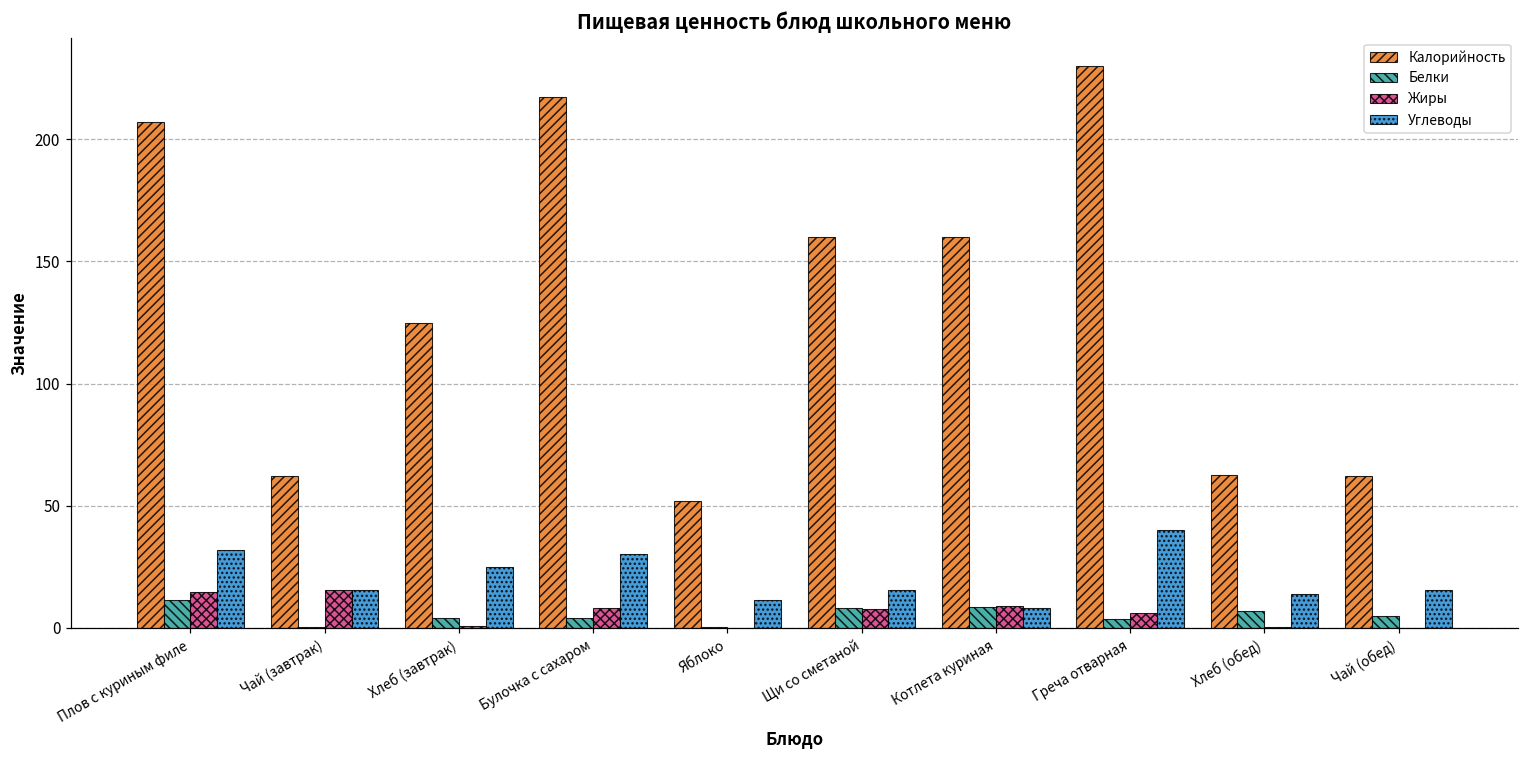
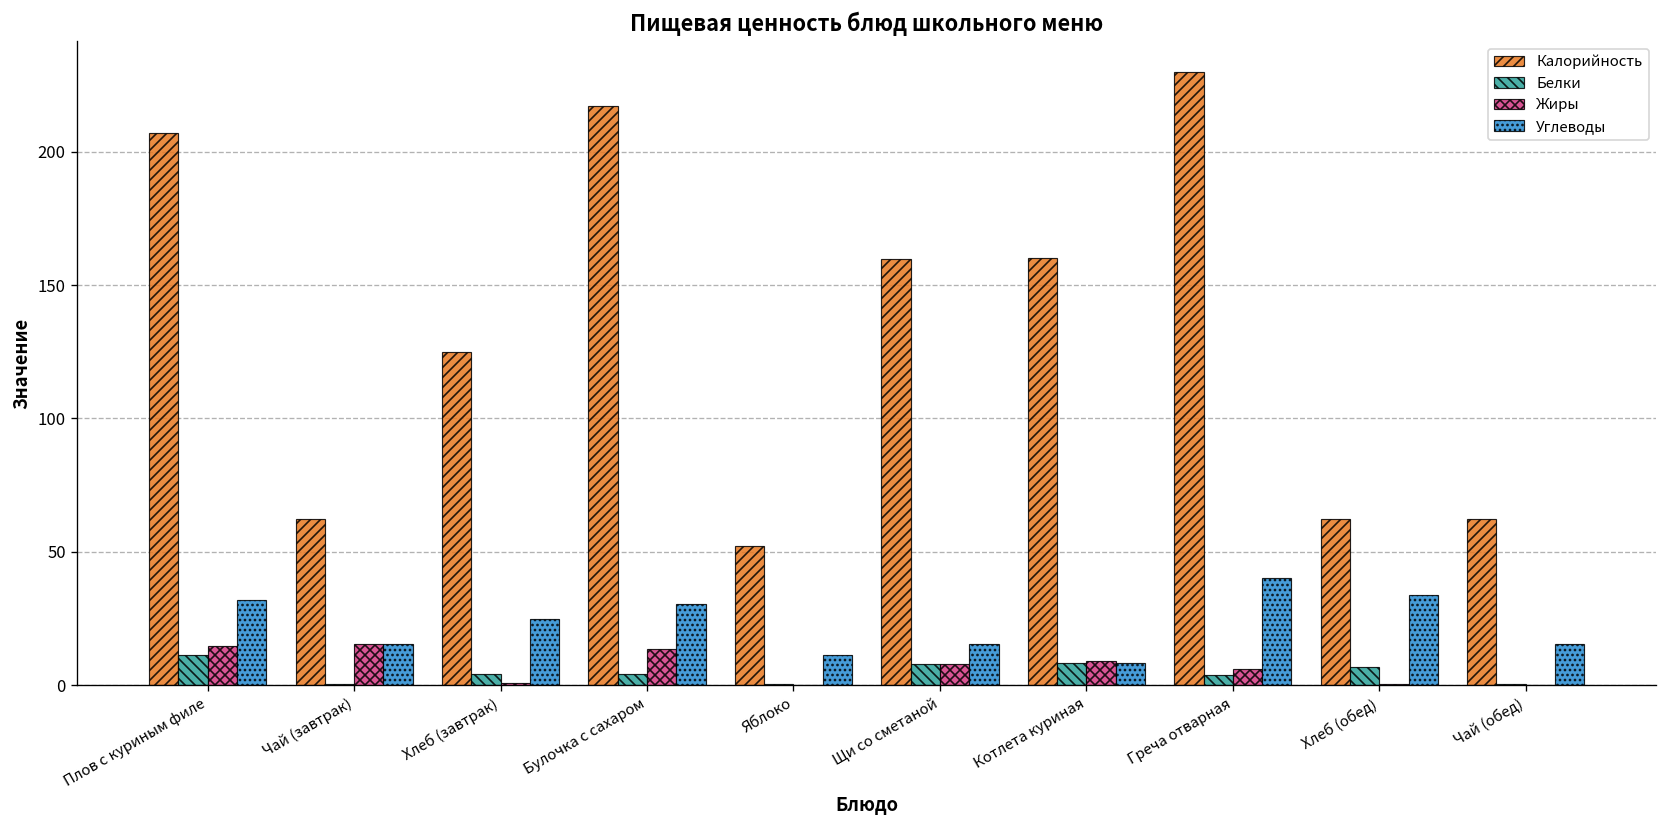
Жиры, Булочка с сахаром: 8 -> 13
Углеводы, Хлеб (обед): 14 -> 34
Белки, Чай (обед): 5 -> 0
